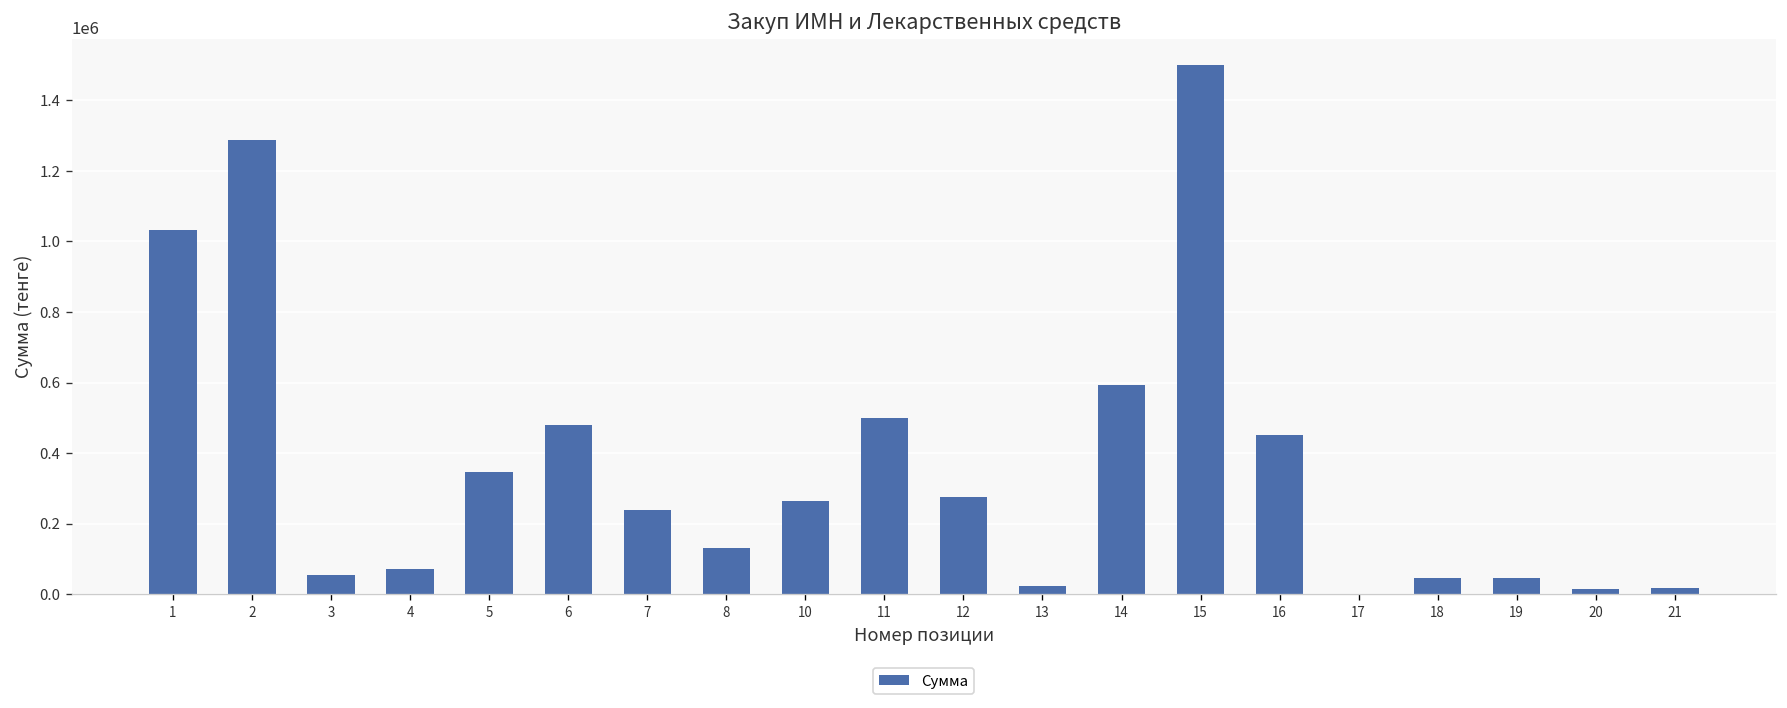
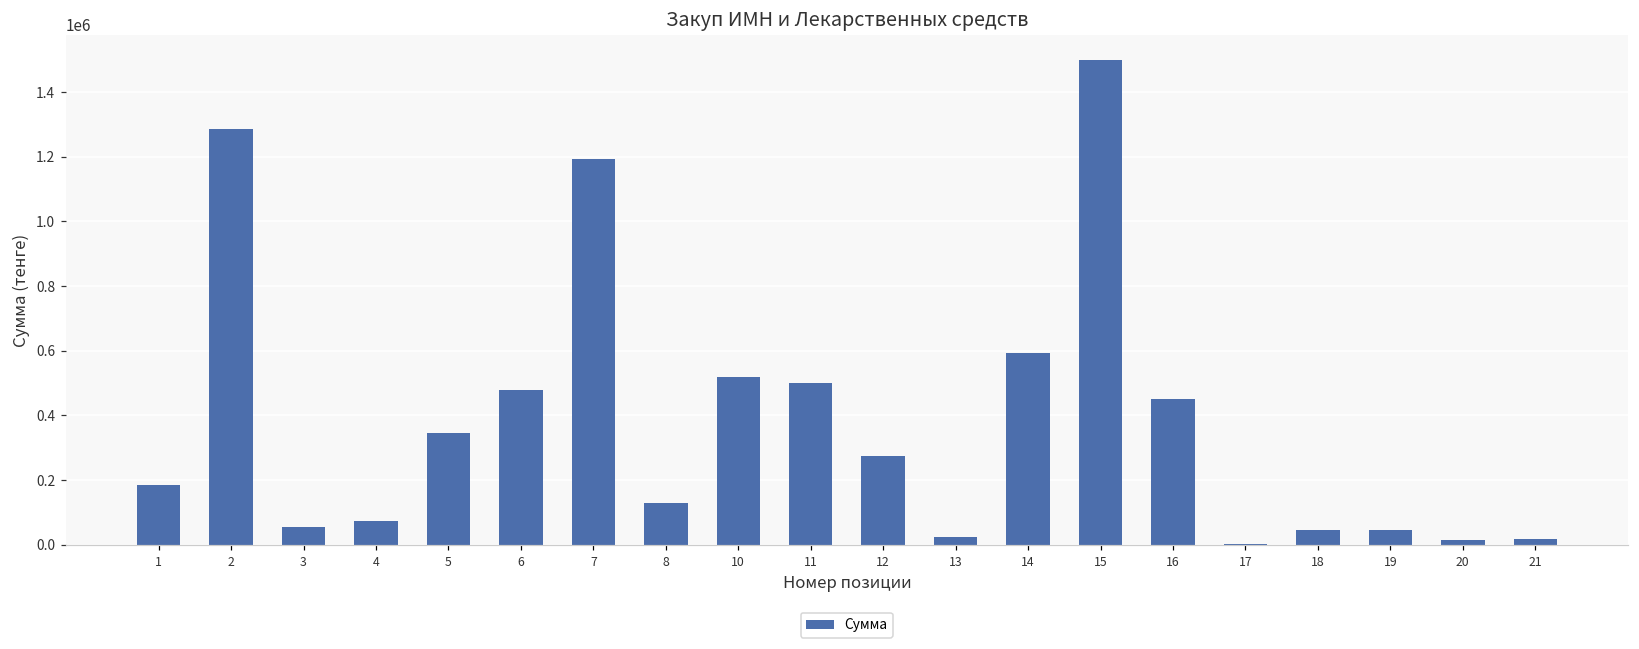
1: 1030000 -> 190000
7: 240000 -> 1190000
10: 260000 -> 520000
